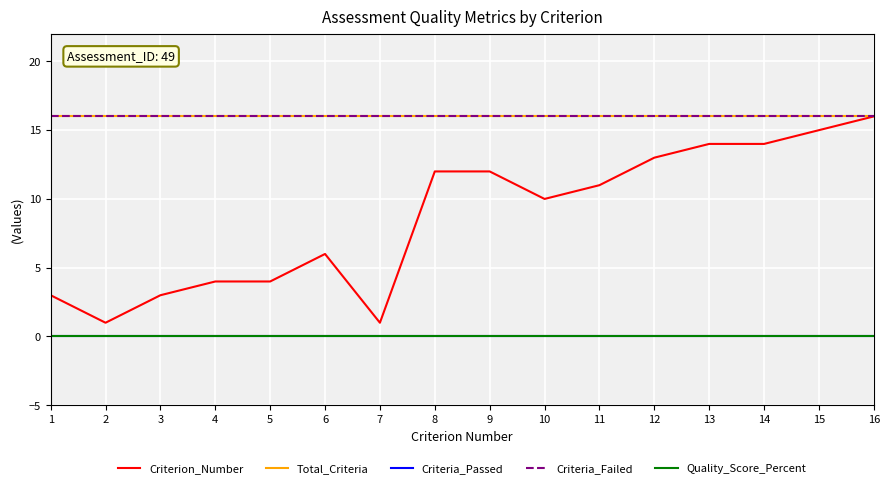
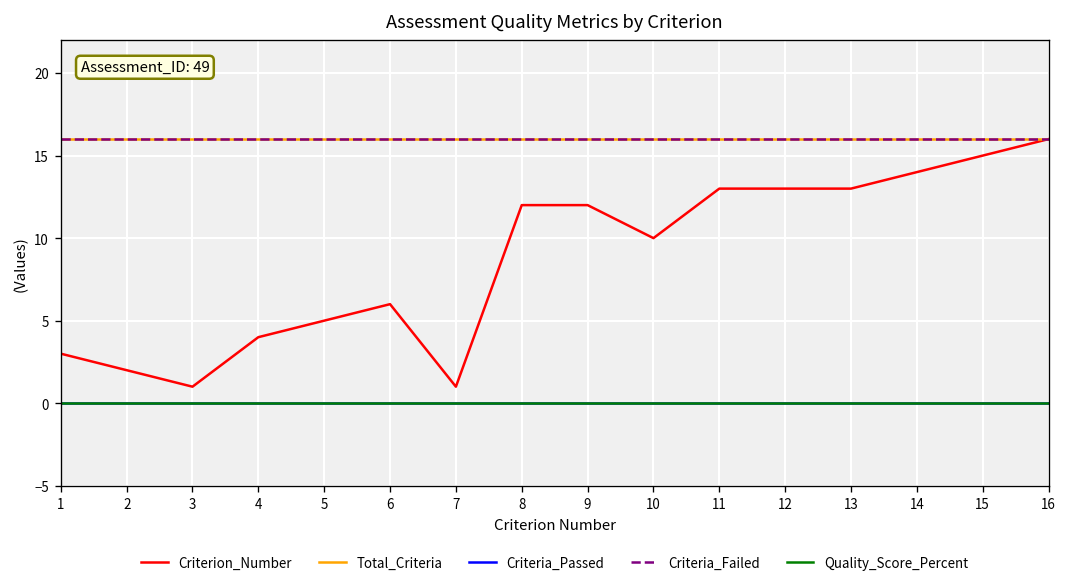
Criterion_Number, 2: 1 -> 2
Criterion_Number, 3: 3 -> 1
Criterion_Number, 5: 4 -> 5
Criterion_Number, 11: 11 -> 13
Criterion_Number, 13: 14 -> 13
